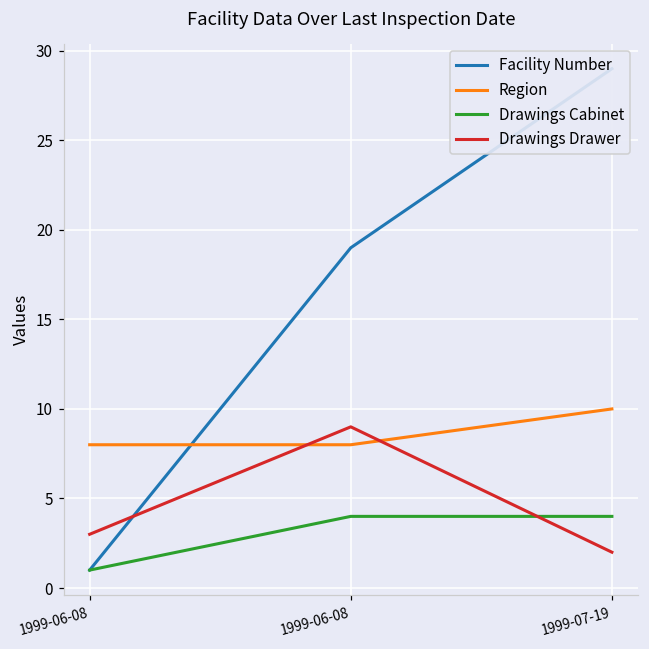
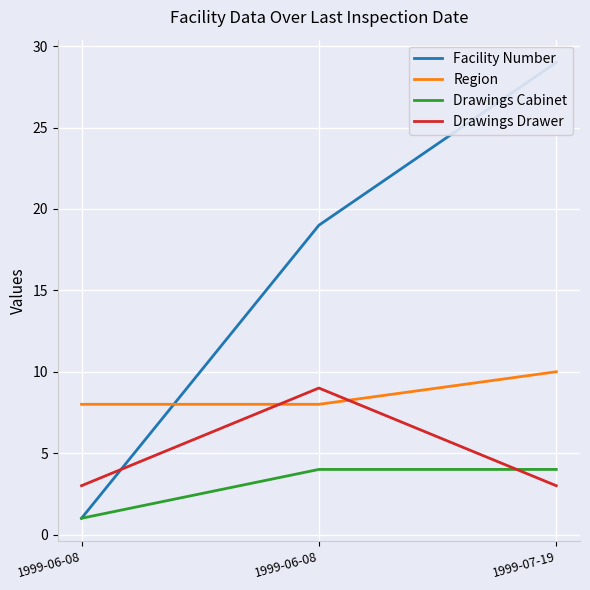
Drawings Drawer, 1999-07-19: 2 -> 3
